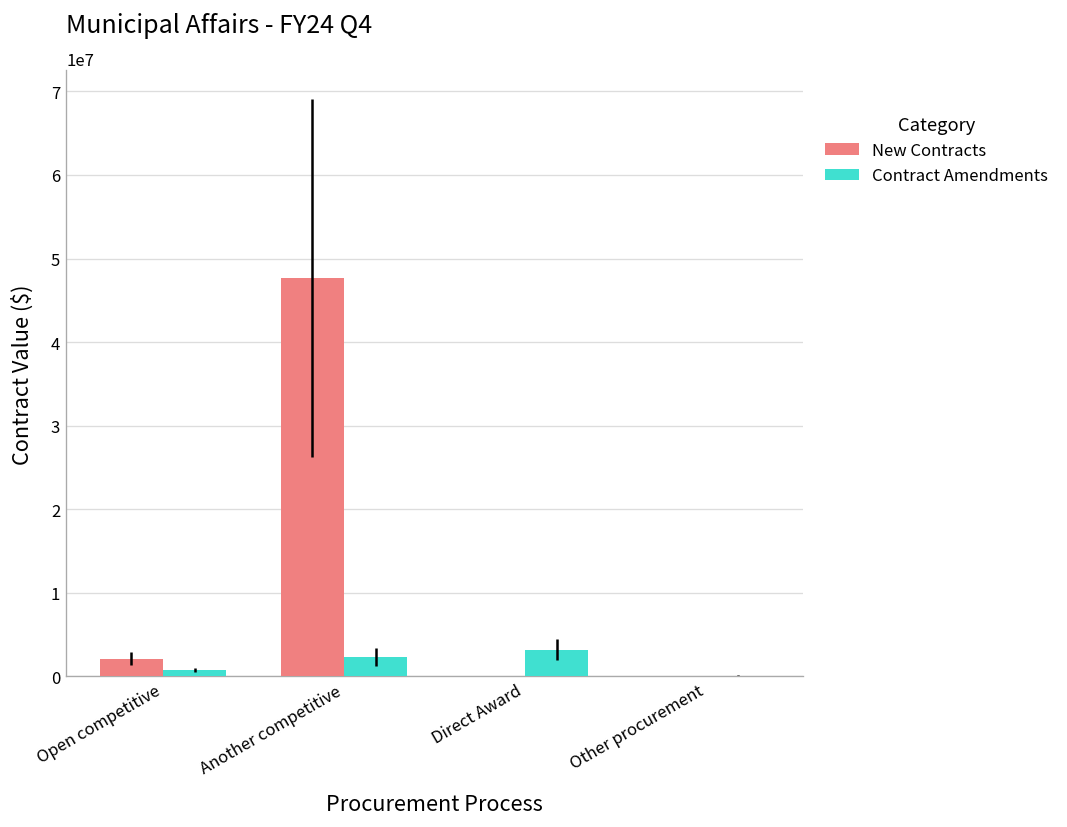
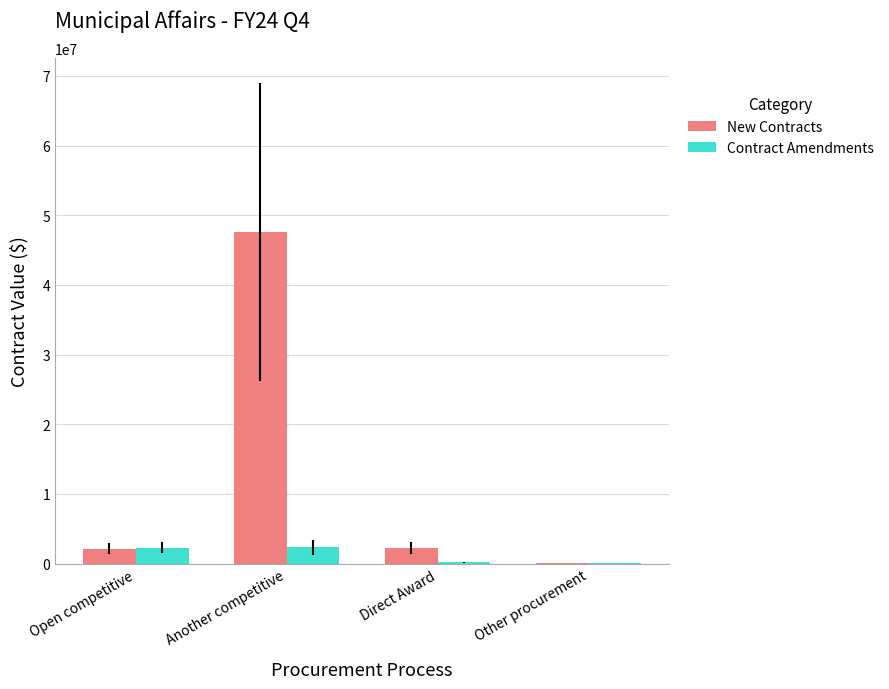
Contract Amendments, Open competitive: 1000000 -> 2000000
New Contracts, Direct Award: 0 -> 2000000
Contract Amendments, Direct Award: 3000000 -> 0
